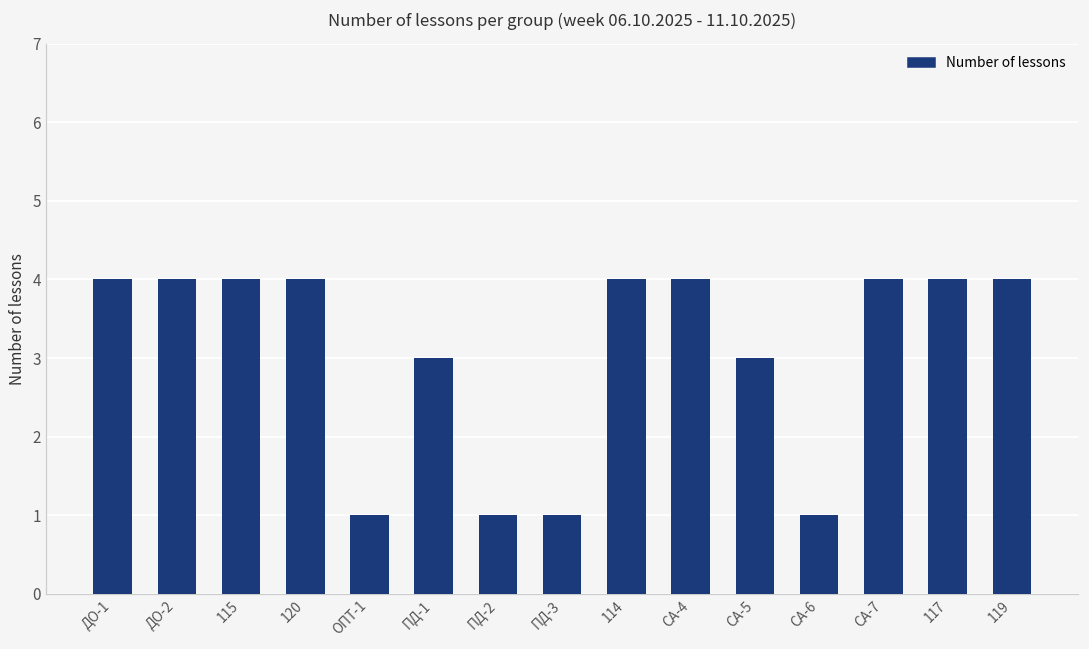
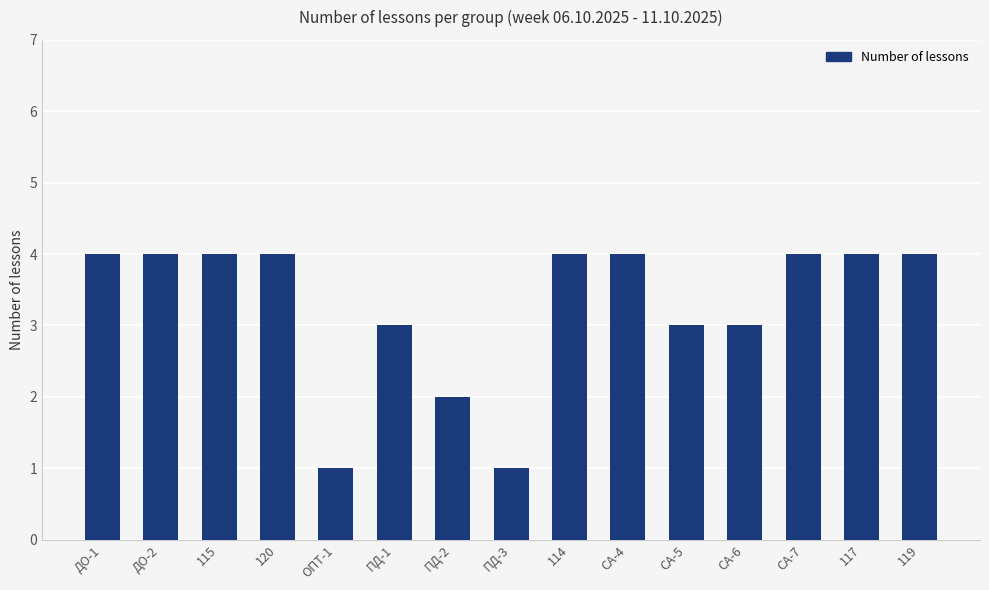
ПД-2: 1 -> 2
СА-6: 1 -> 3
